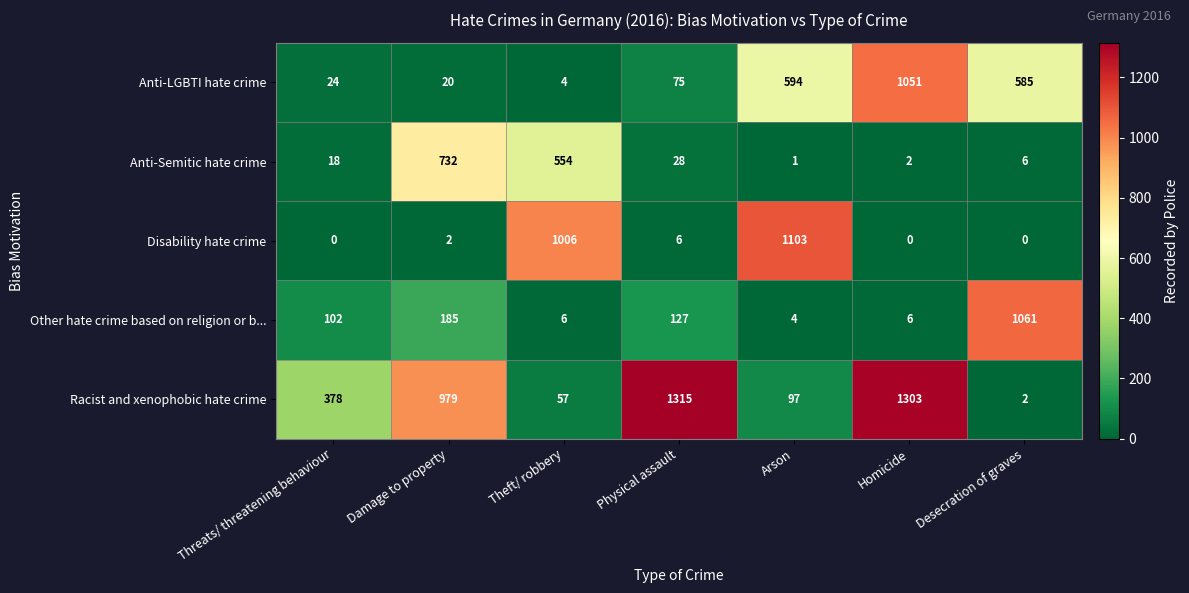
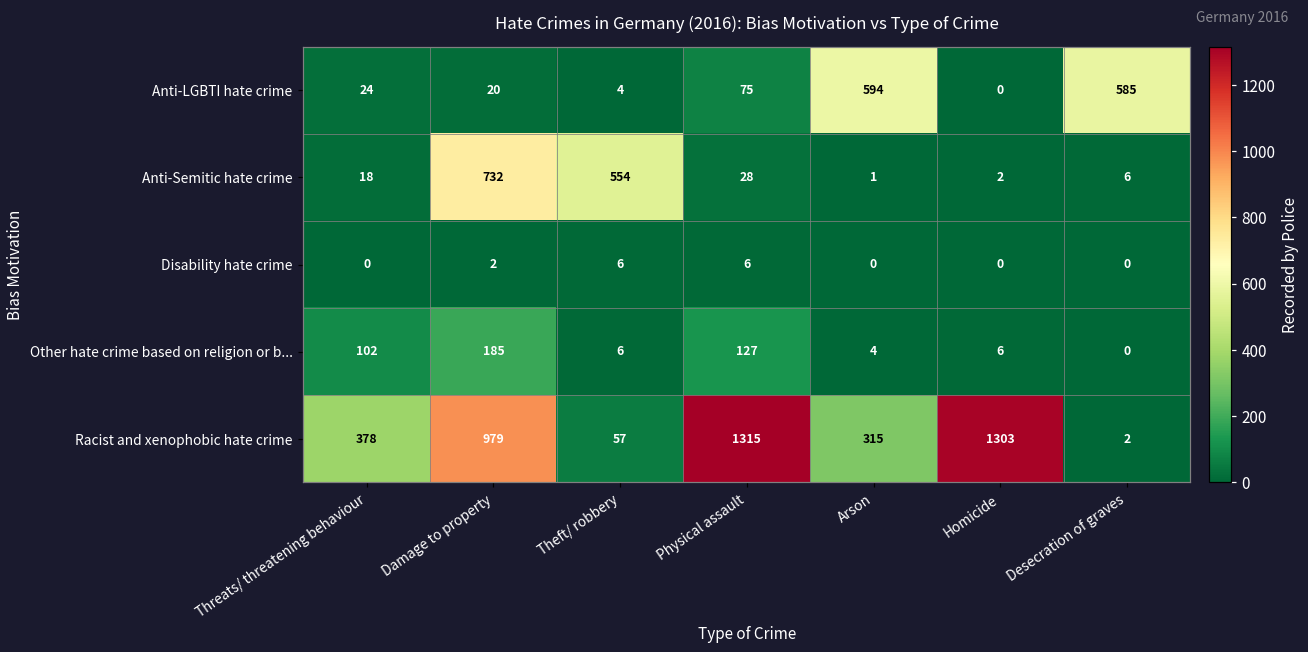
Anti-LGBTI hate crime, Homicide: 1051 -> 0
Disability hate crime, Theft/ robbery: 1006 -> 6
Disability hate crime, Arson: 1103 -> 0
Other hate crime based on religion or b..., Desecration of graves: 1061 -> 0
Racist and xenophobic hate crime, Arson: 97 -> 315
